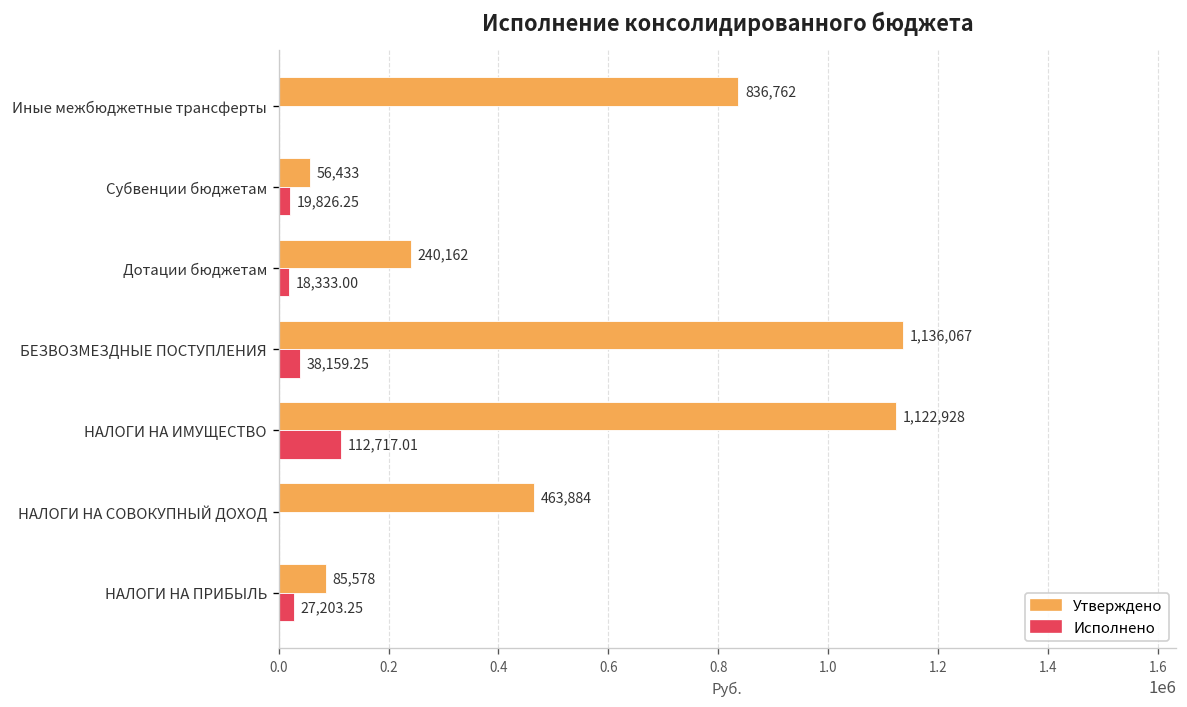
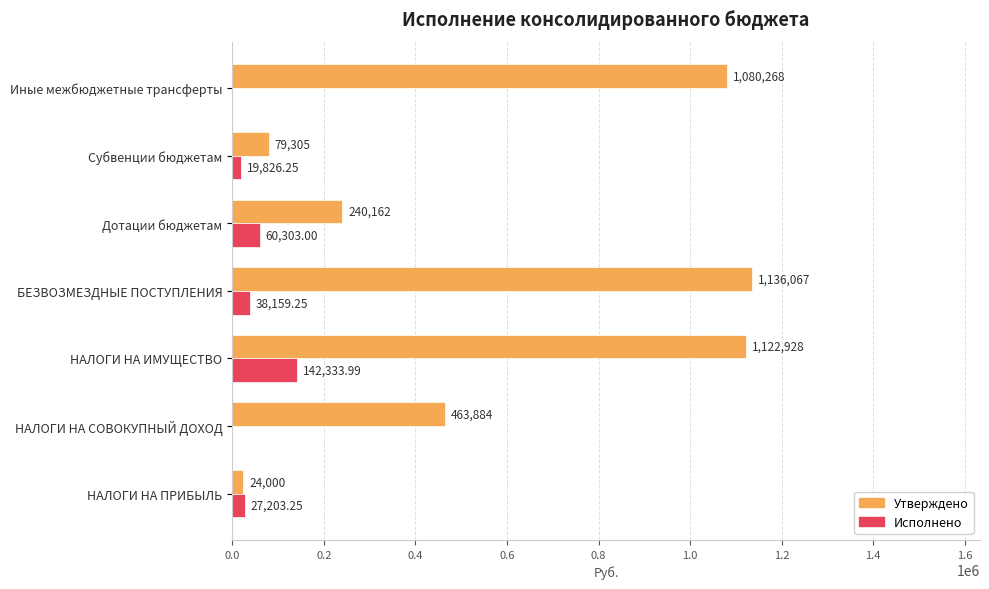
Утверждено, Иные межбюджетные трансферты: 836,762 -> 1,080,268
Утверждено, Субвенции бюджетам: 56,433 -> 79,305
Исполнено, Дотации бюджетам: 18,333.00 -> 60,303.00
Исполнено, НАЛОГИ НА ИМУЩЕСТВО: 112,717.01 -> 142,333.99
Утверждено, НАЛОГИ НА ПРИБЫЛЬ: 85,578 -> 24,000
